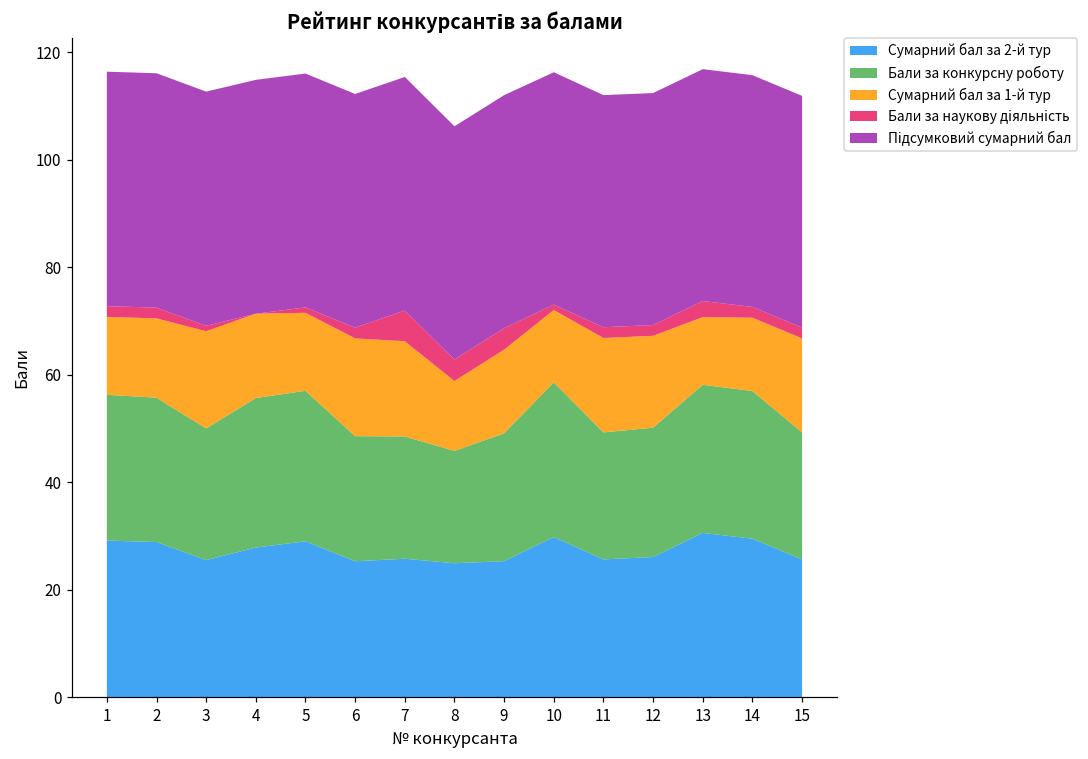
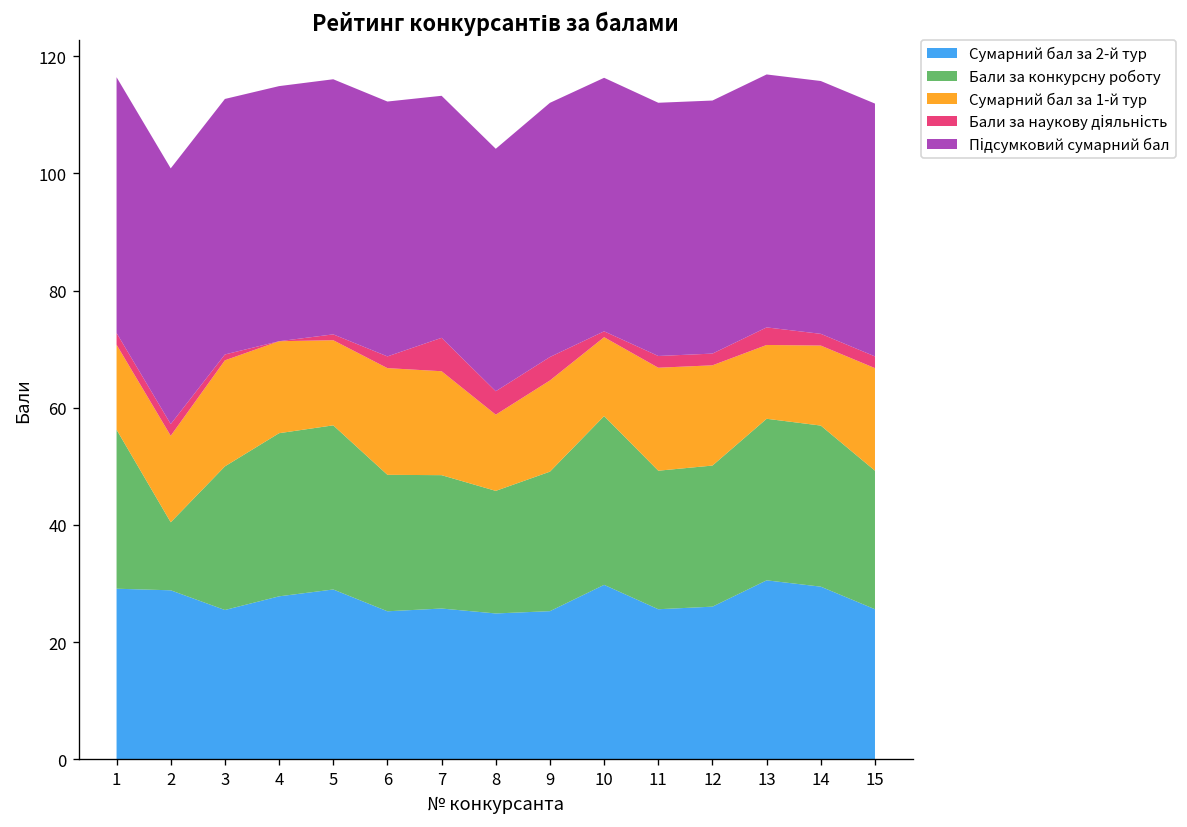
Бали за конкурсну роботу, 2: 27 -> 12
Підсумковий сумарний бал, 7: 43 -> 41
Підсумковий сумарний бал, 8: 43 -> 41
